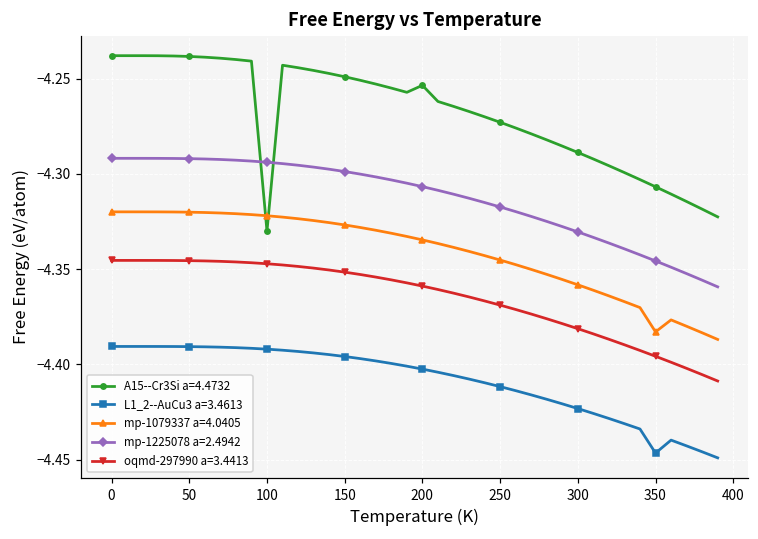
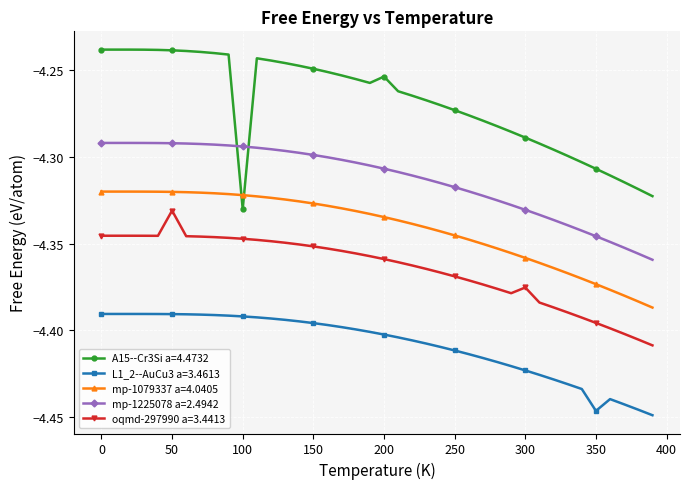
oqmd-297990 a=3.4413, 50: -4.346 -> -4.331
oqmd-297990 a=3.4413, 300: -4.381 -> -4.375
mp-1079337 a=4.0405, 350: -4.383 -> -4.373
